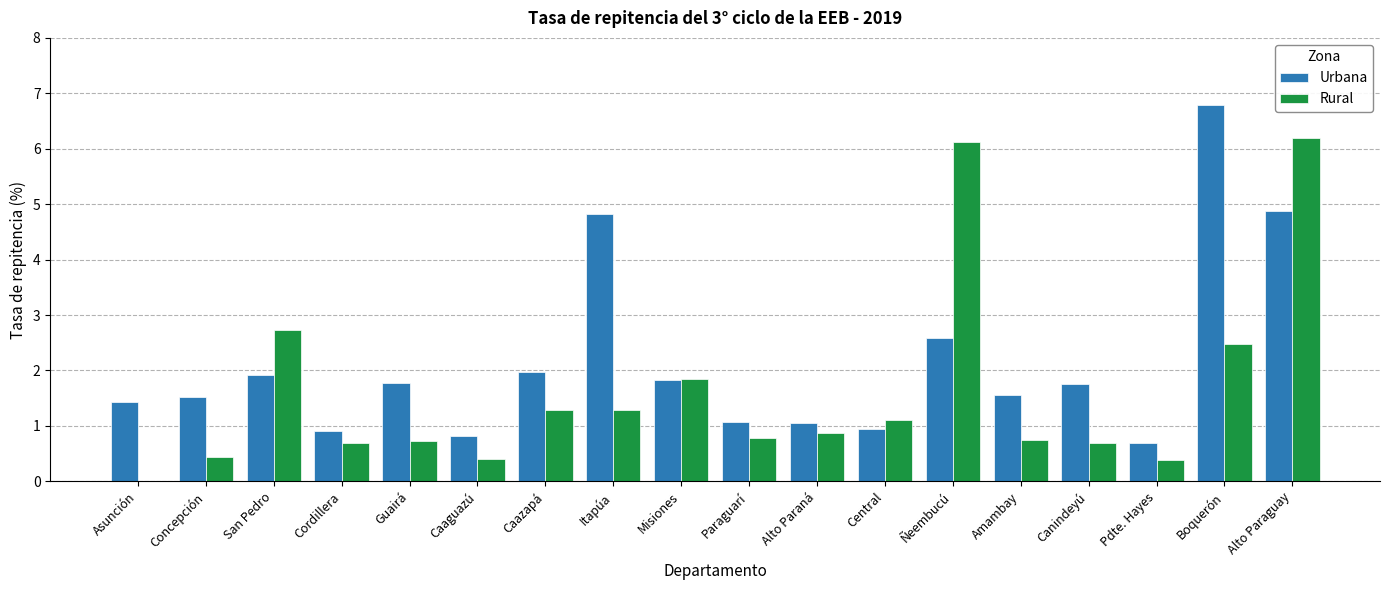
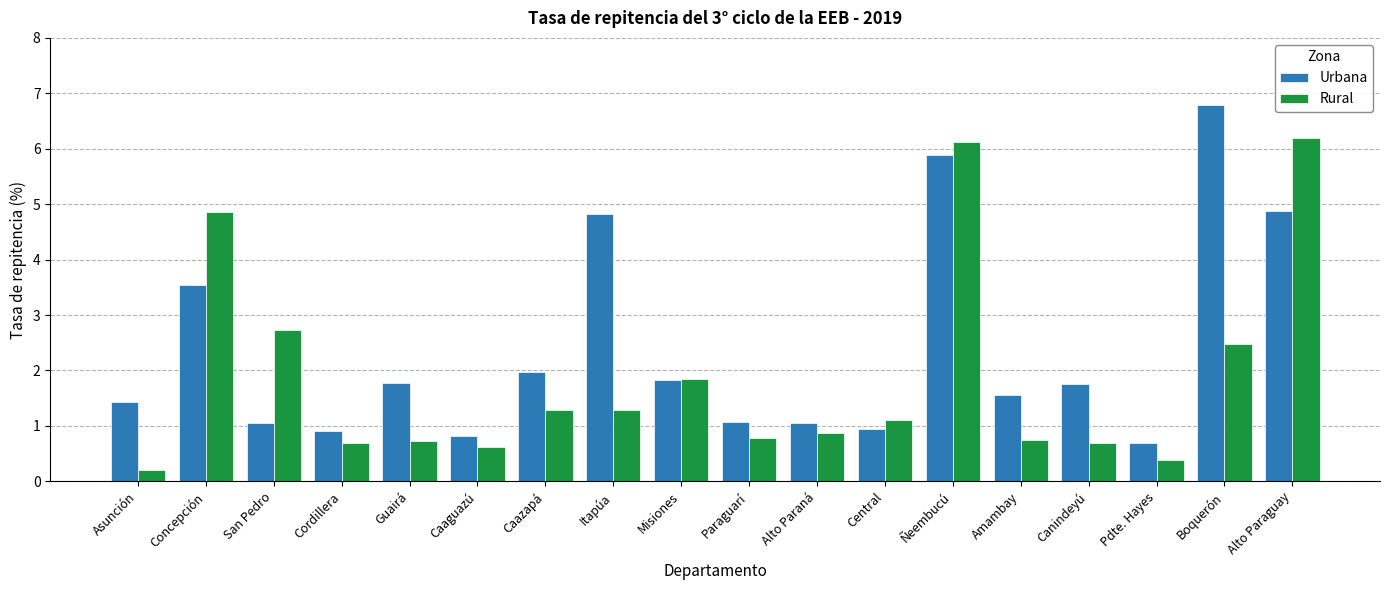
Rural, Asunción: 0.0 -> 0.2
Urbana, Concepción: 1.5 -> 3.5
Rural, Concepción: 0.4 -> 4.9
Urbana, San Pedro: 1.9 -> 1.1
Rural, Caaguazú: 0.4 -> 0.6
Urbana, Ñeembucú: 2.6 -> 5.9
